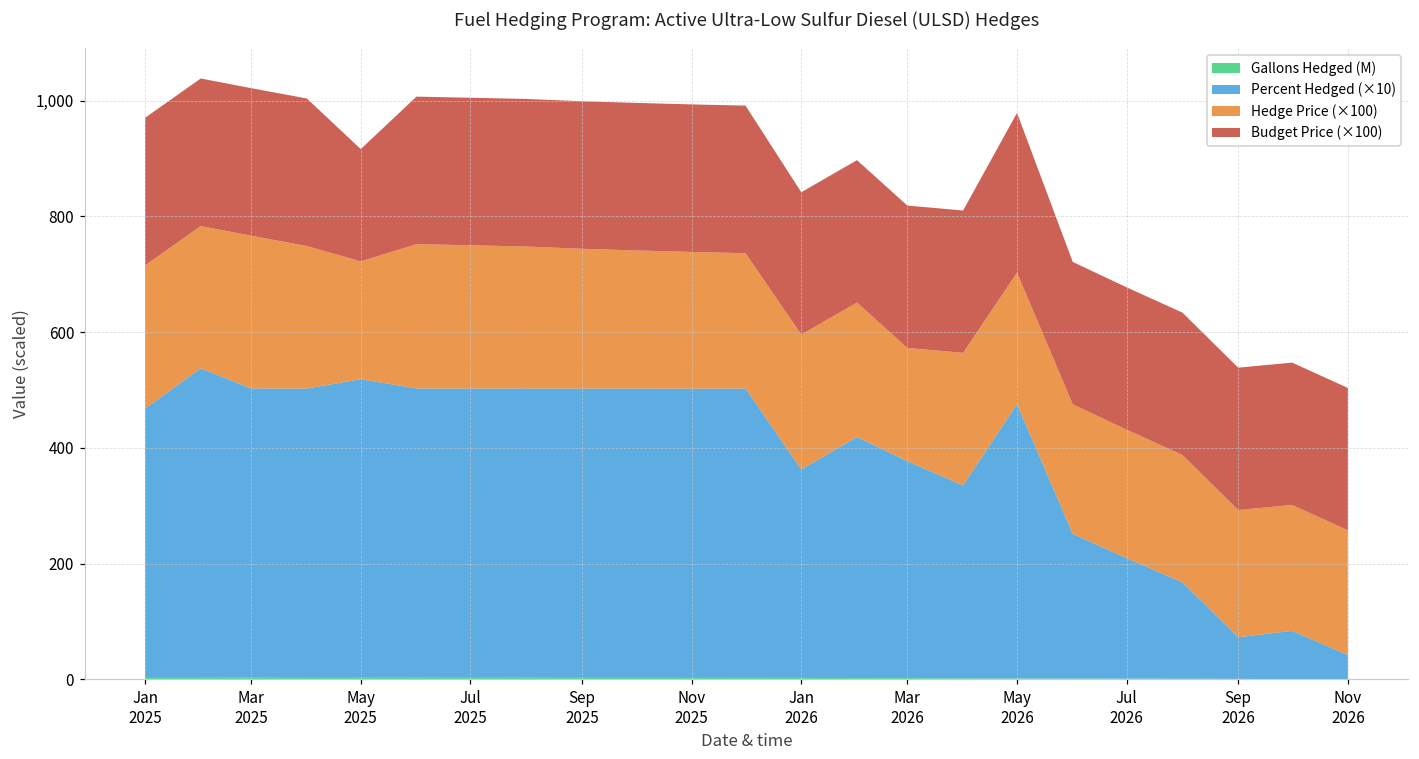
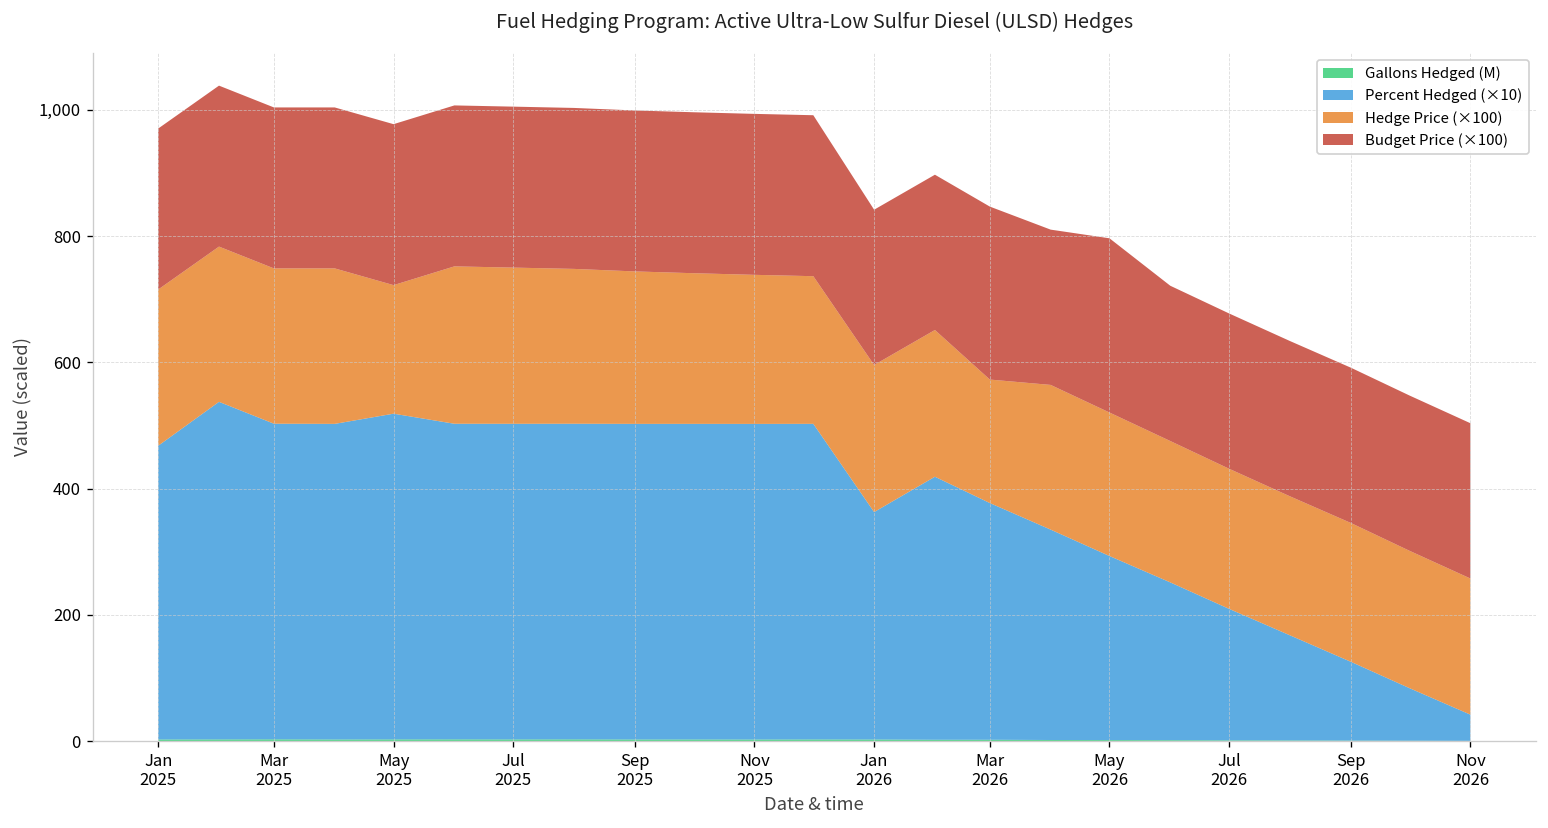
Hedge Price (×100), Mar 2025: 260 -> 250
Budget Price (×100), May 2025: 190 -> 260
Budget Price (×100), Mar 2026: 250 -> 270
Percent Hedged (×10), May 2026: 470 -> 290
Percent Hedged (×10), Sep 2026: 70 -> 130
